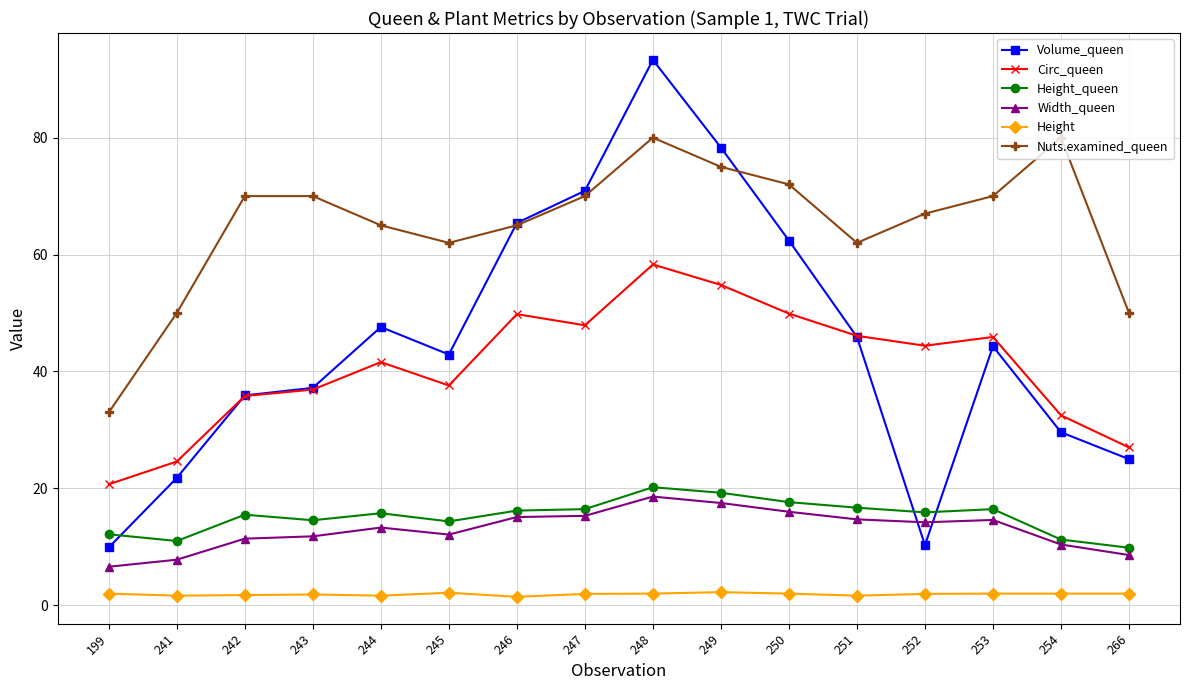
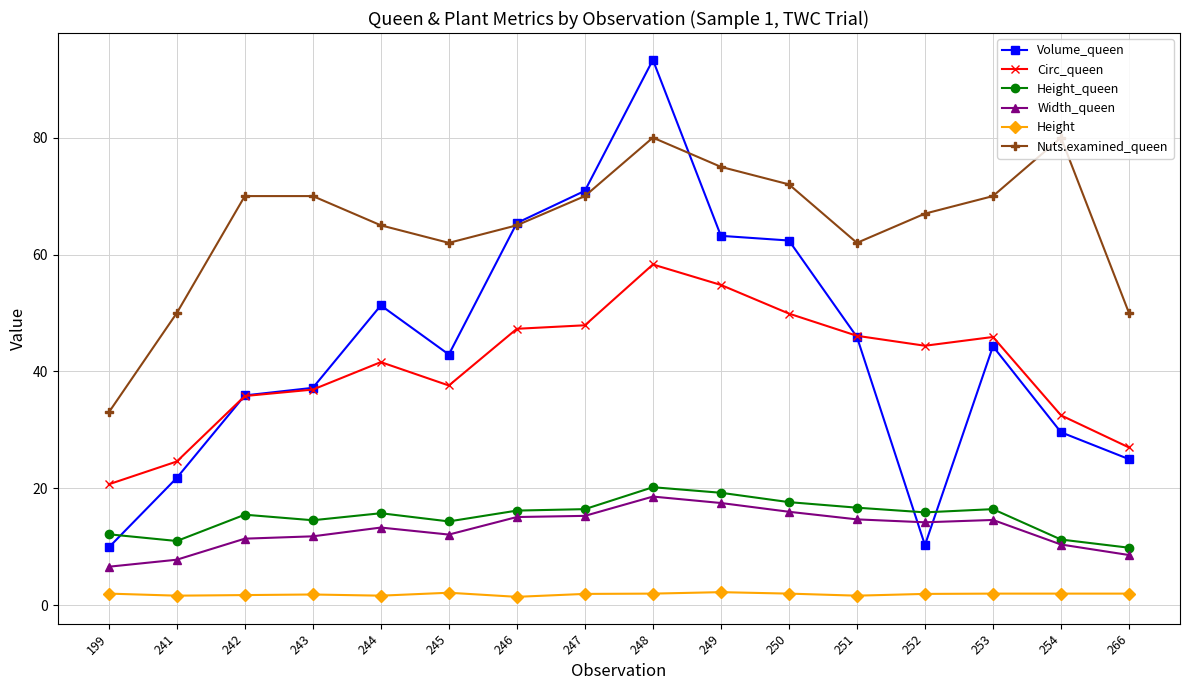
Volume_queen, 244: 48 -> 51
Circ_queen, 246: 50 -> 47
Volume_queen, 249: 78 -> 63
